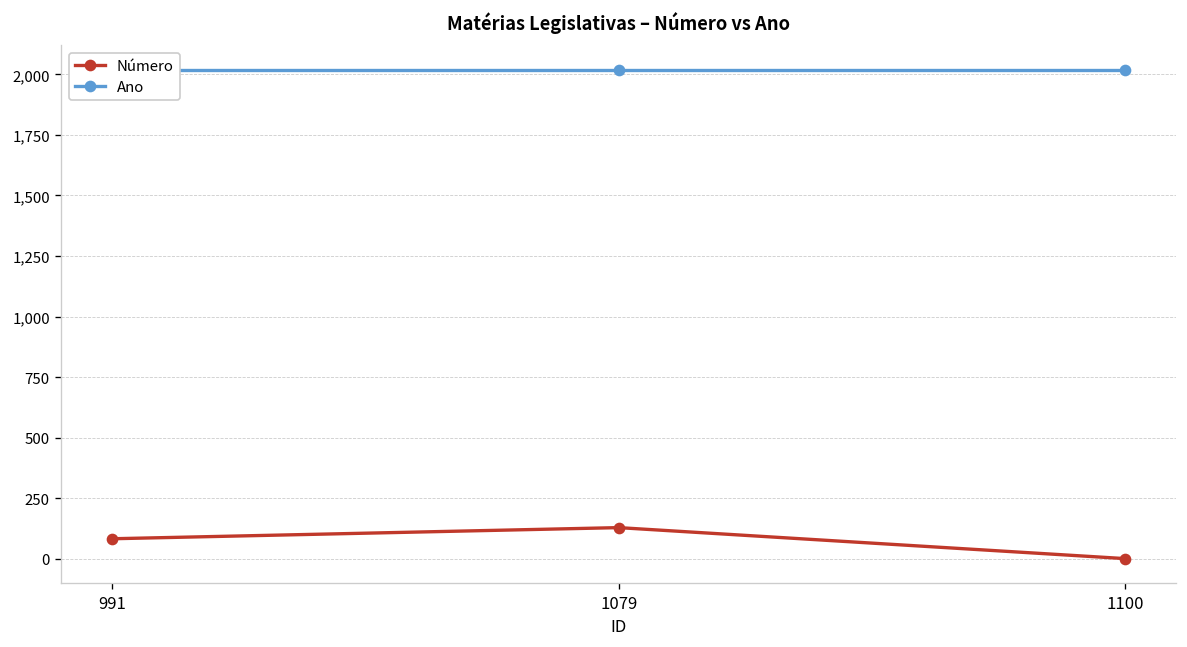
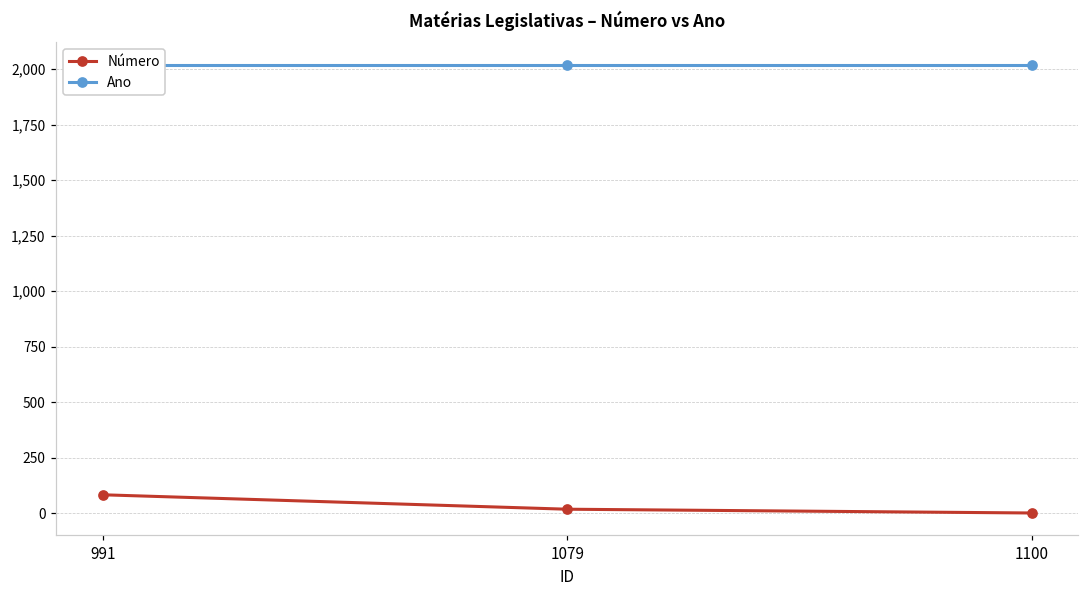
Número, 1079: 130 -> 20
